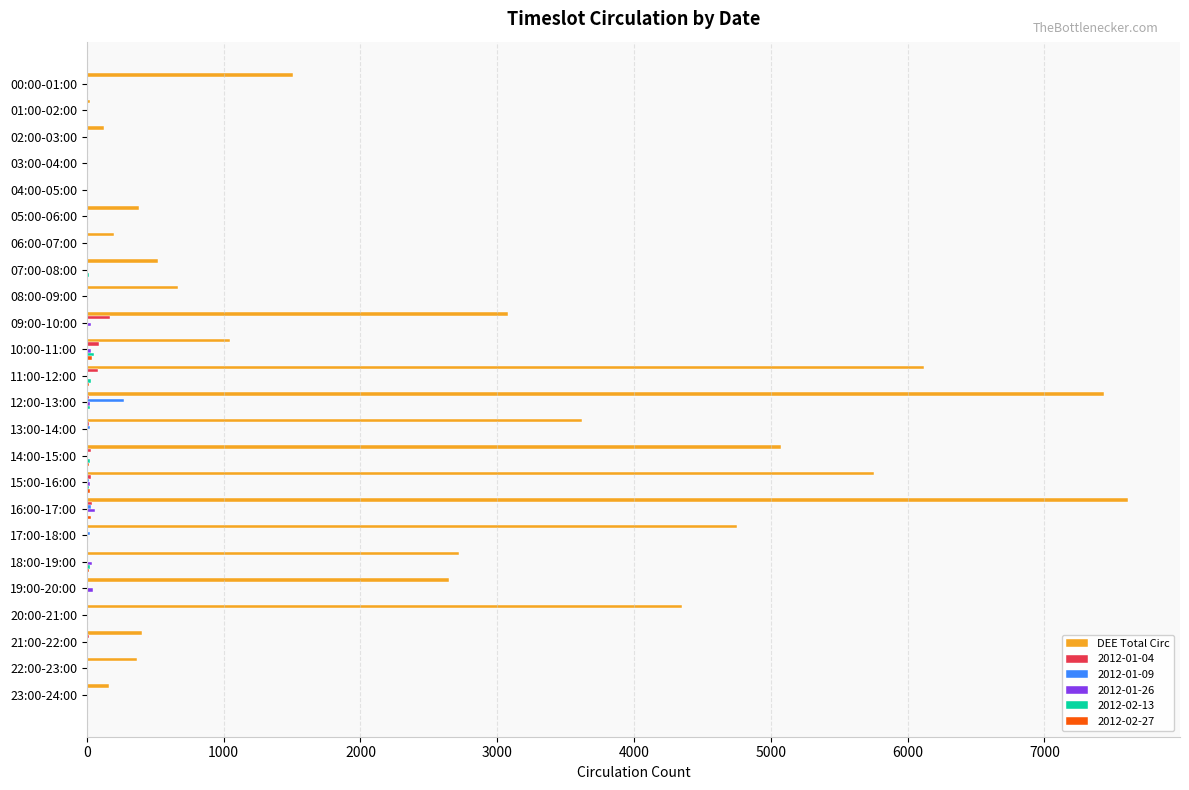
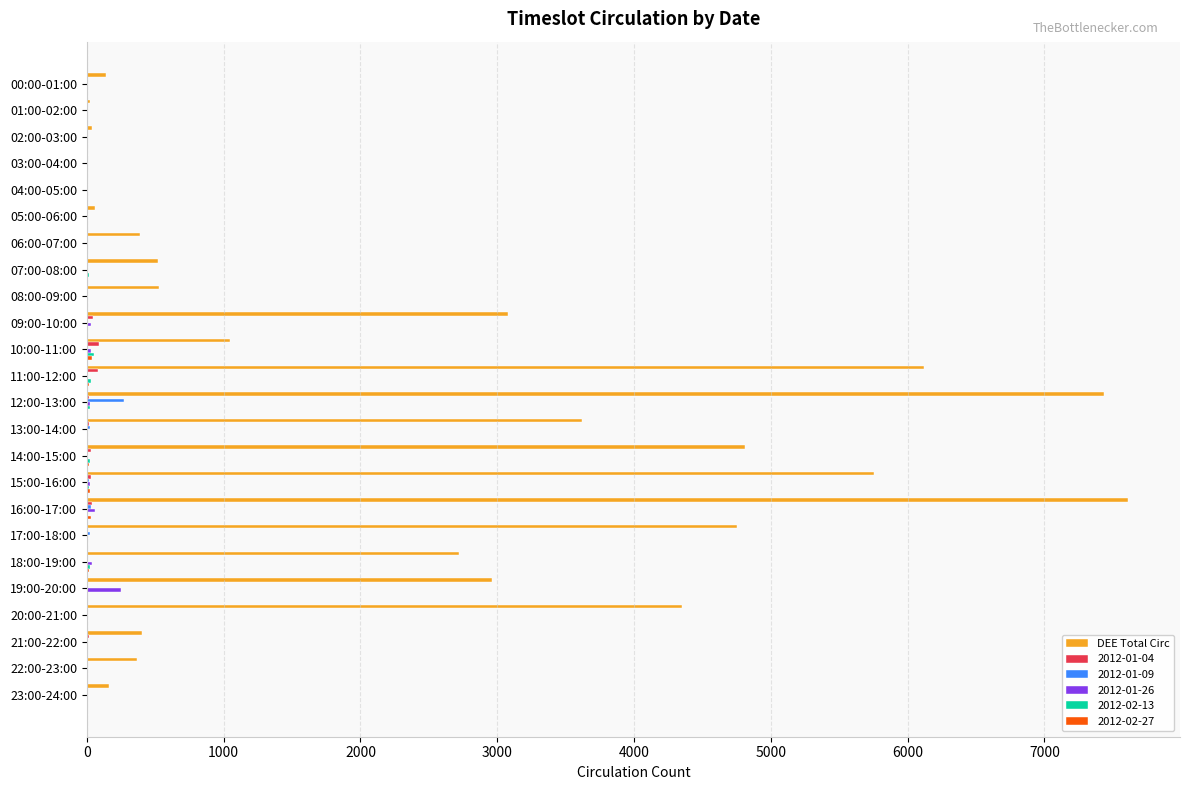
DEE Total Circ, 00:00-01:00: 1500 -> 140
DEE Total Circ, 02:00-03:00: 130 -> 40
DEE Total Circ, 05:00-06:00: 380 -> 60
DEE Total Circ, 06:00-07:00: 200 -> 390
DEE Total Circ, 08:00-09:00: 670 -> 530
2012-01-04, 09:00-10:00: 170 -> 40
DEE Total Circ, 14:00-15:00: 5070 -> 4810
DEE Total Circ, 19:00-20:00: 2650 -> 2960
2012-01-26, 19:00-20:00: 50 -> 250
